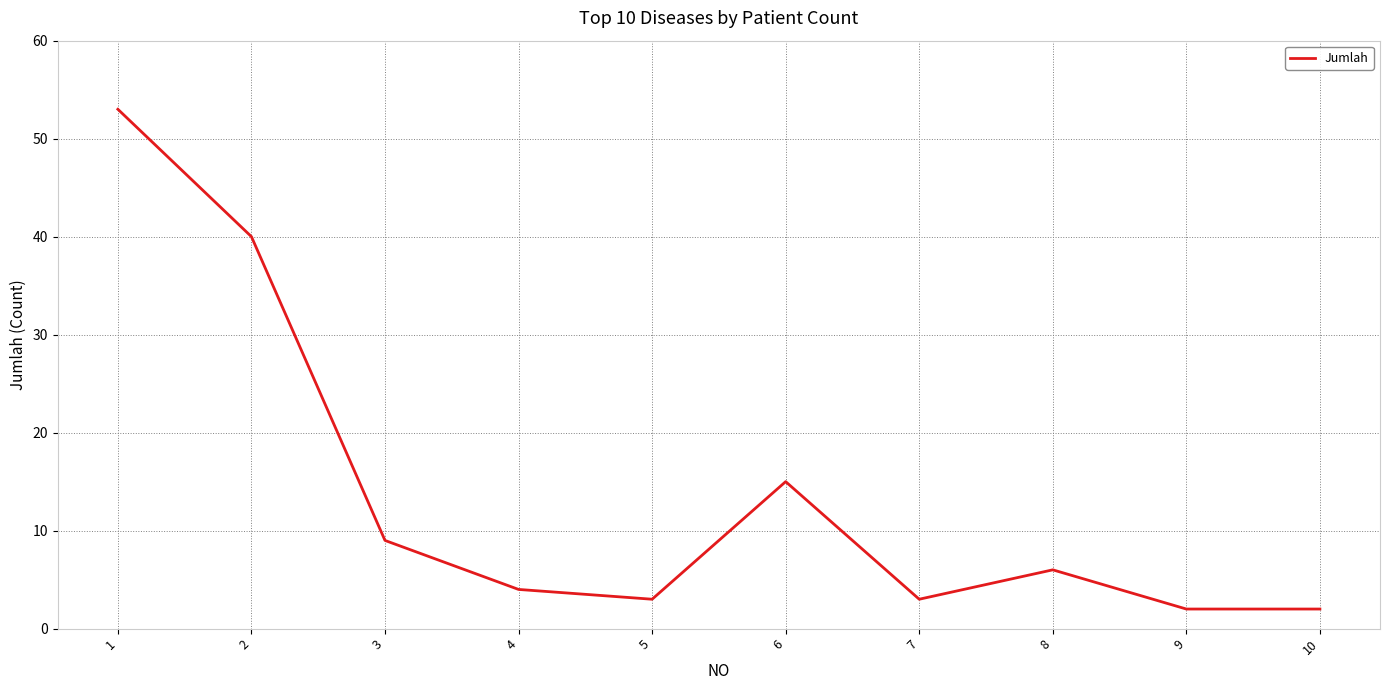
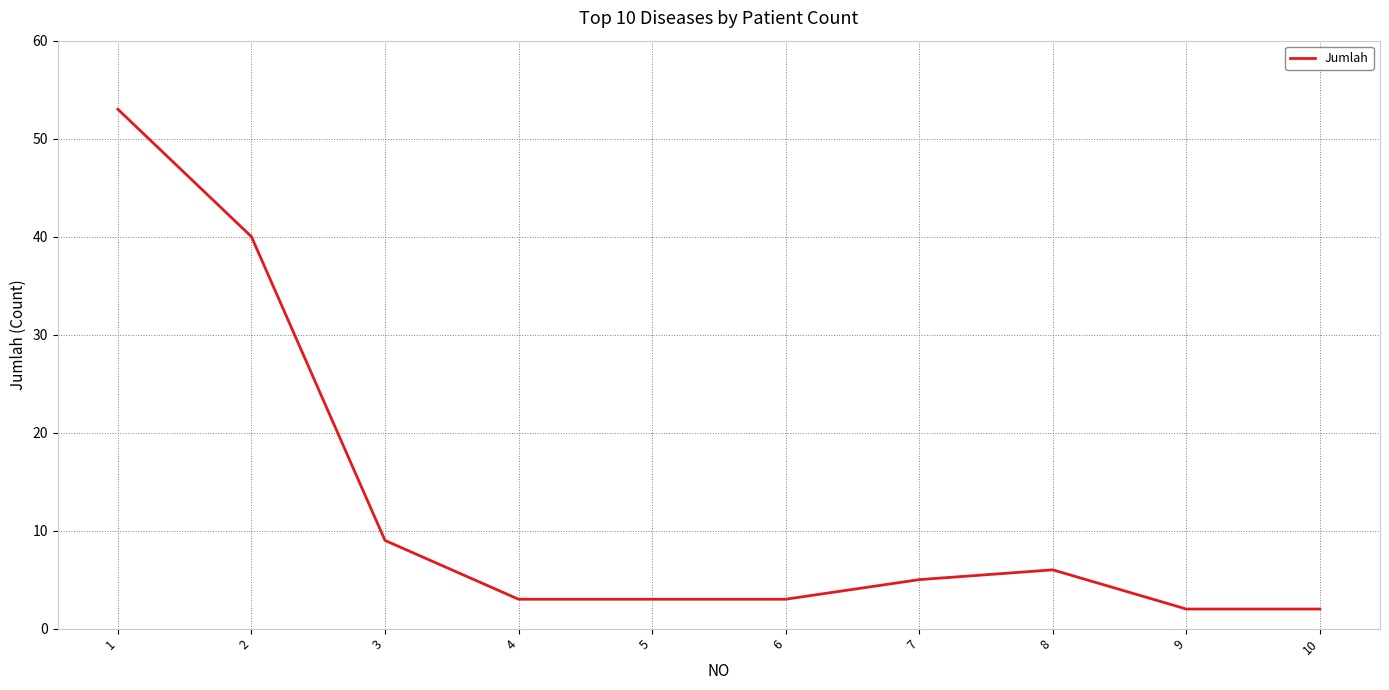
4: 4 -> 3
6: 15 -> 3
7: 3 -> 5
